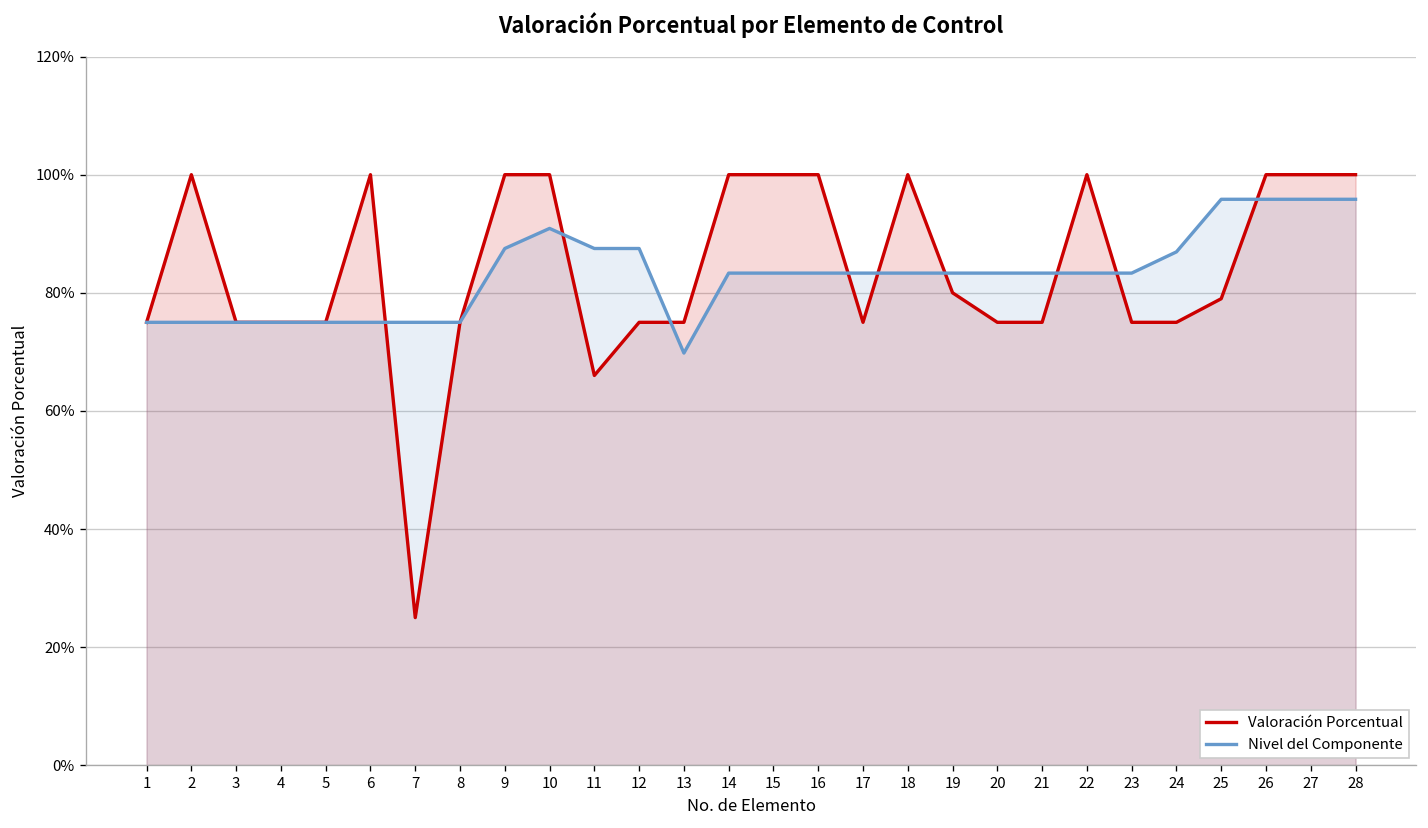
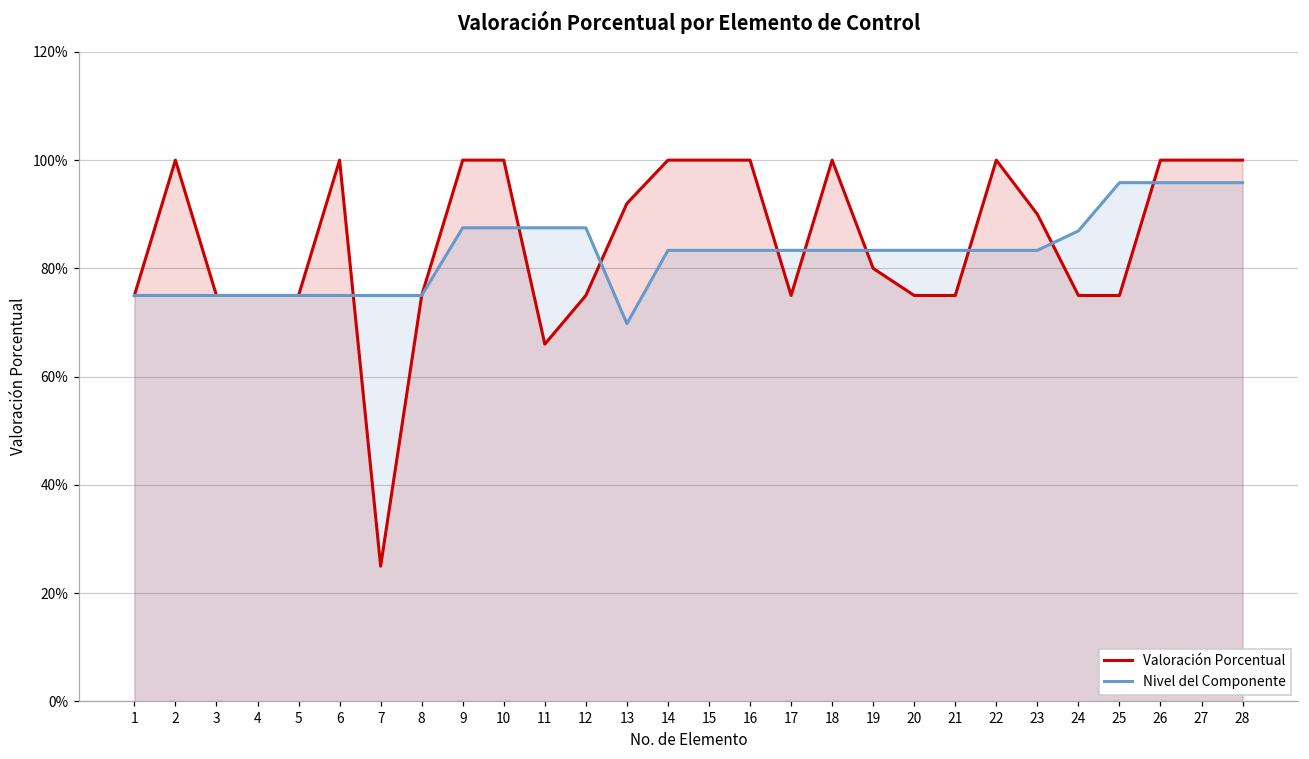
Nivel del Componente, 10: 91% -> 88%
Valoración Porcentual, 13: 75% -> 92%
Valoración Porcentual, 23: 75% -> 90%
Valoración Porcentual, 25: 79% -> 75%
